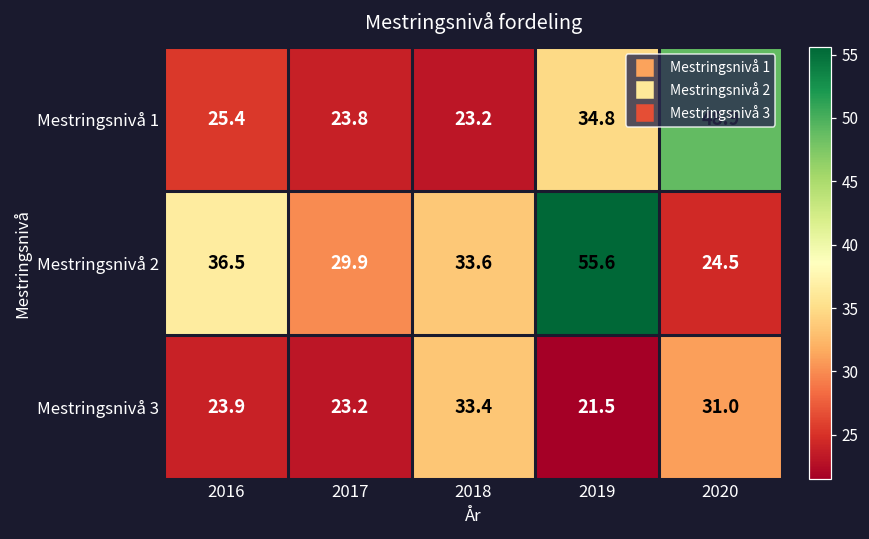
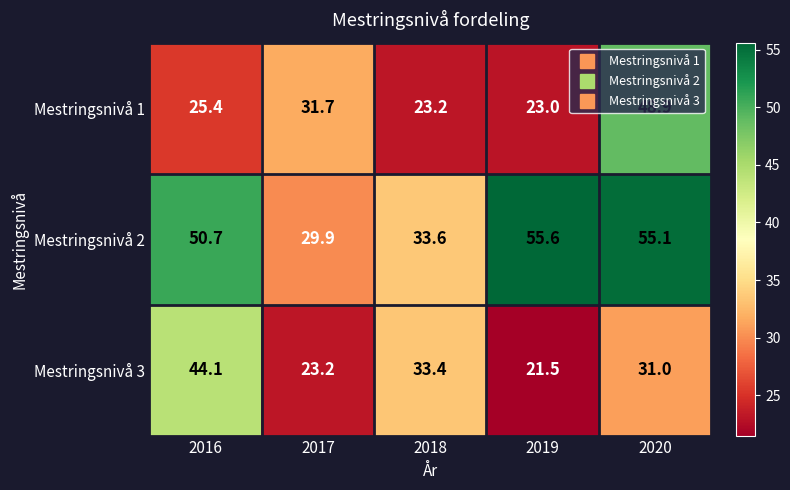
Mestringsnivå 1, 2017: 23.8 -> 31.7
Mestringsnivå 1, 2019: 34.8 -> 23.0
Mestringsnivå 2, 2016: 36.5 -> 50.7
Mestringsnivå 2, 2020: 24.5 -> 55.1
Mestringsnivå 3, 2016: 23.9 -> 44.1
